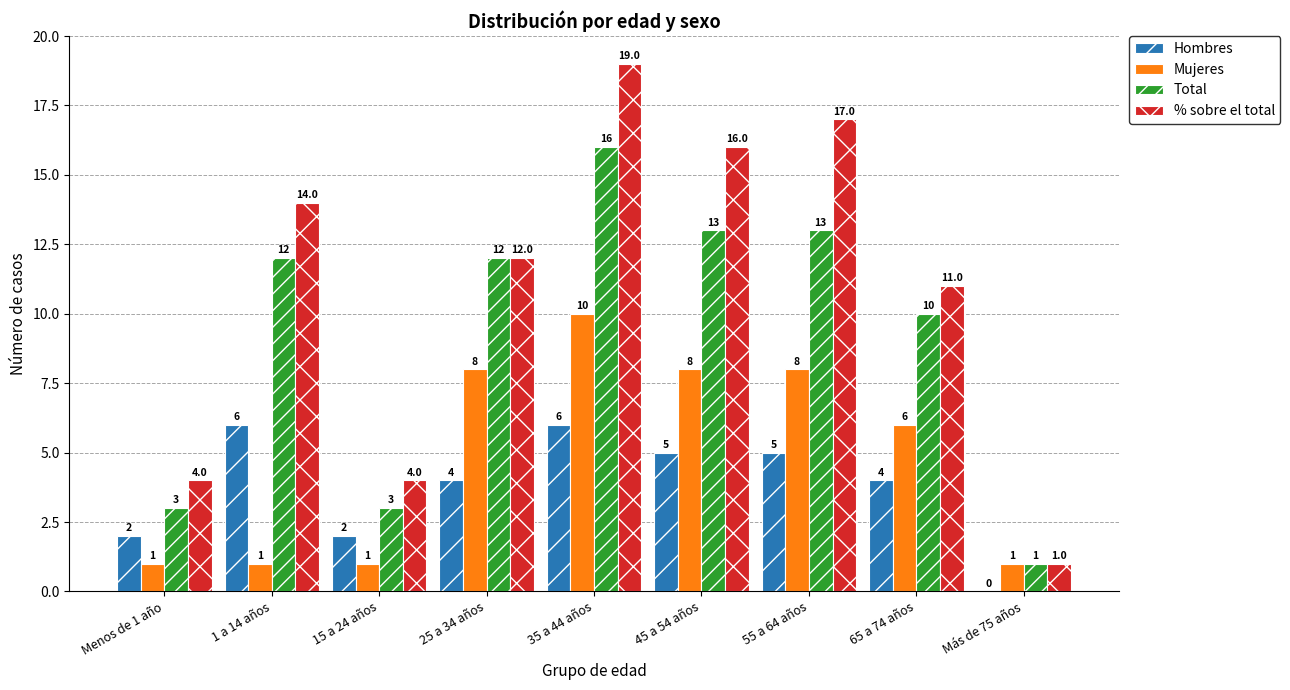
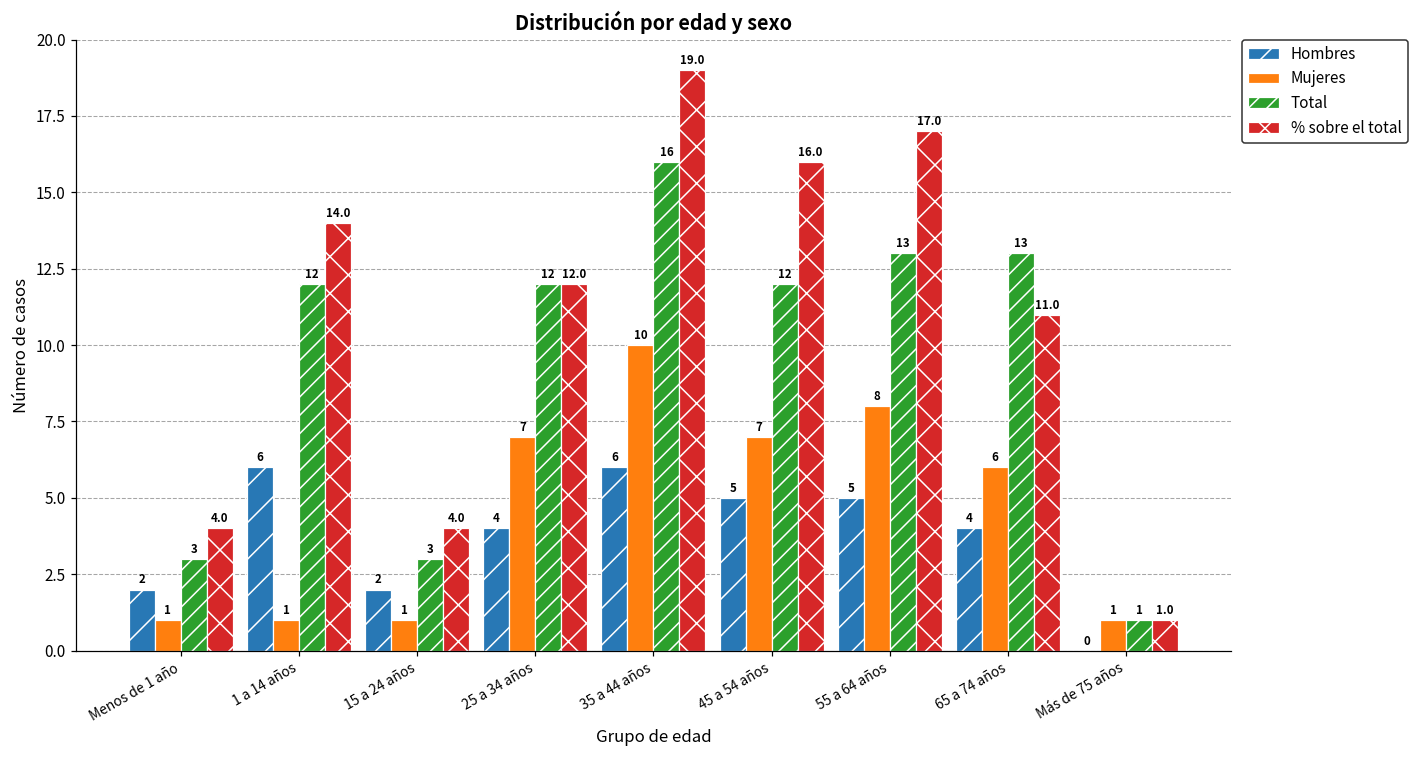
Mujeres, 25 a 34 años: 8 -> 7
Mujeres, 45 a 54 años: 8 -> 7
Total, 45 a 54 años: 13 -> 12
Total, 65 a 74 años: 10 -> 13
